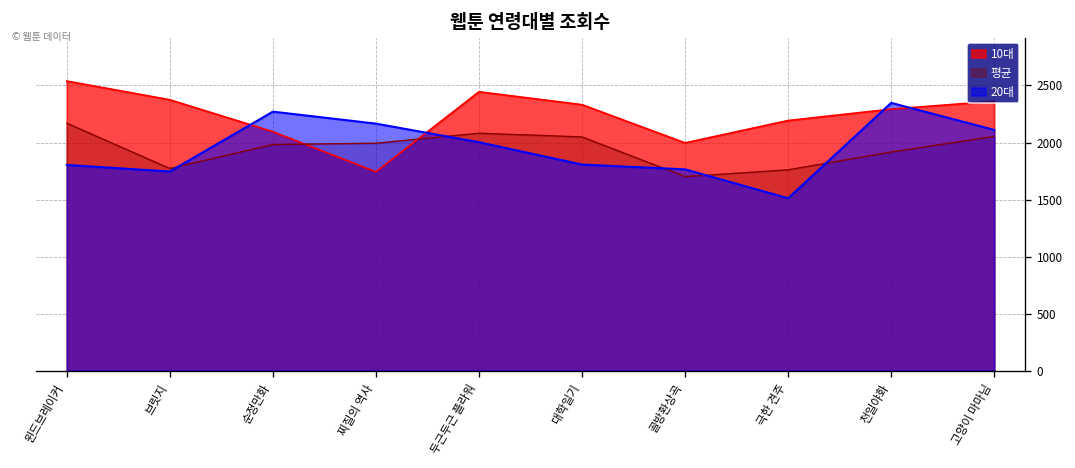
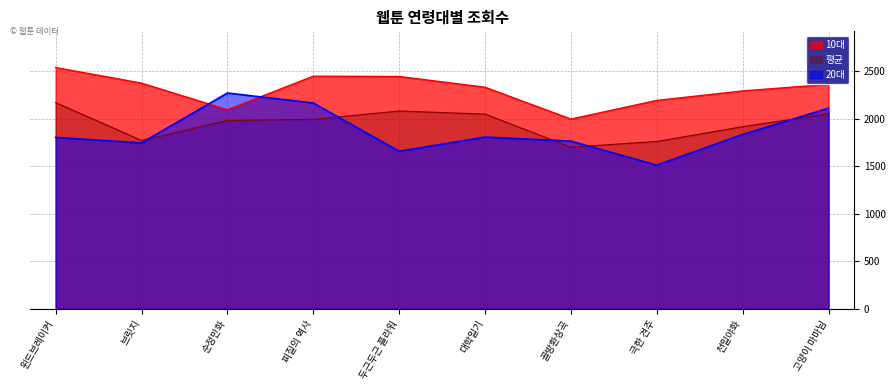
10대, 찌질의 역사: 1700 -> 2400
20대, 두근두근 플라워: 2000 -> 1700
20대, 천일야화: 2300 -> 1800
